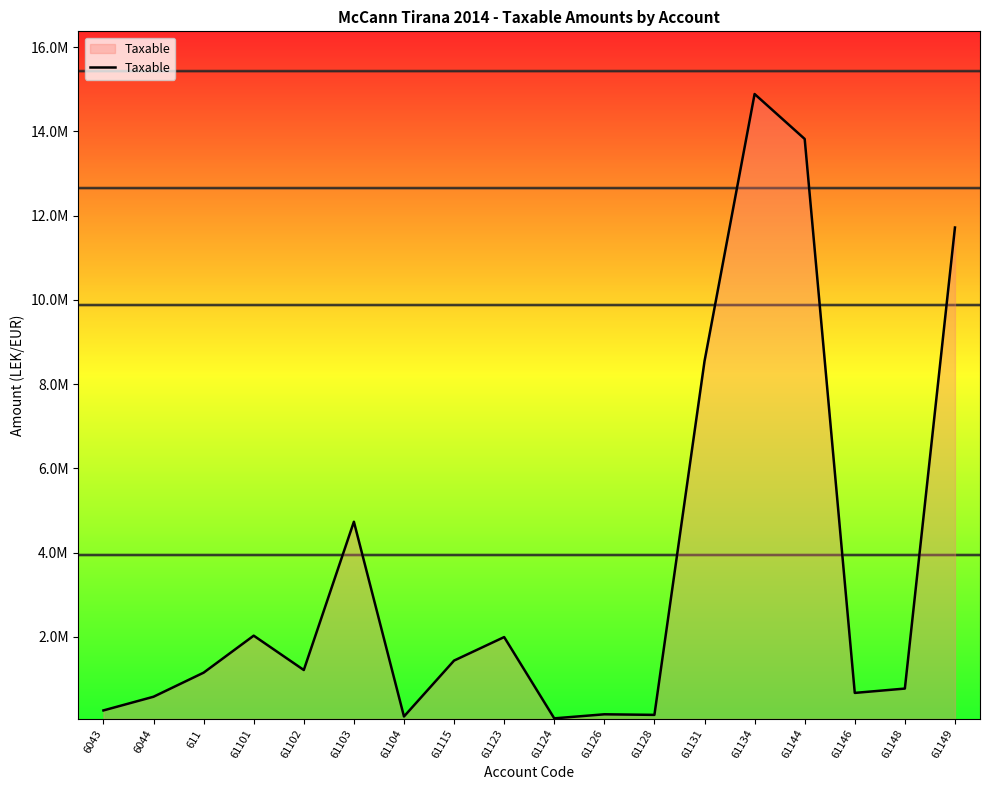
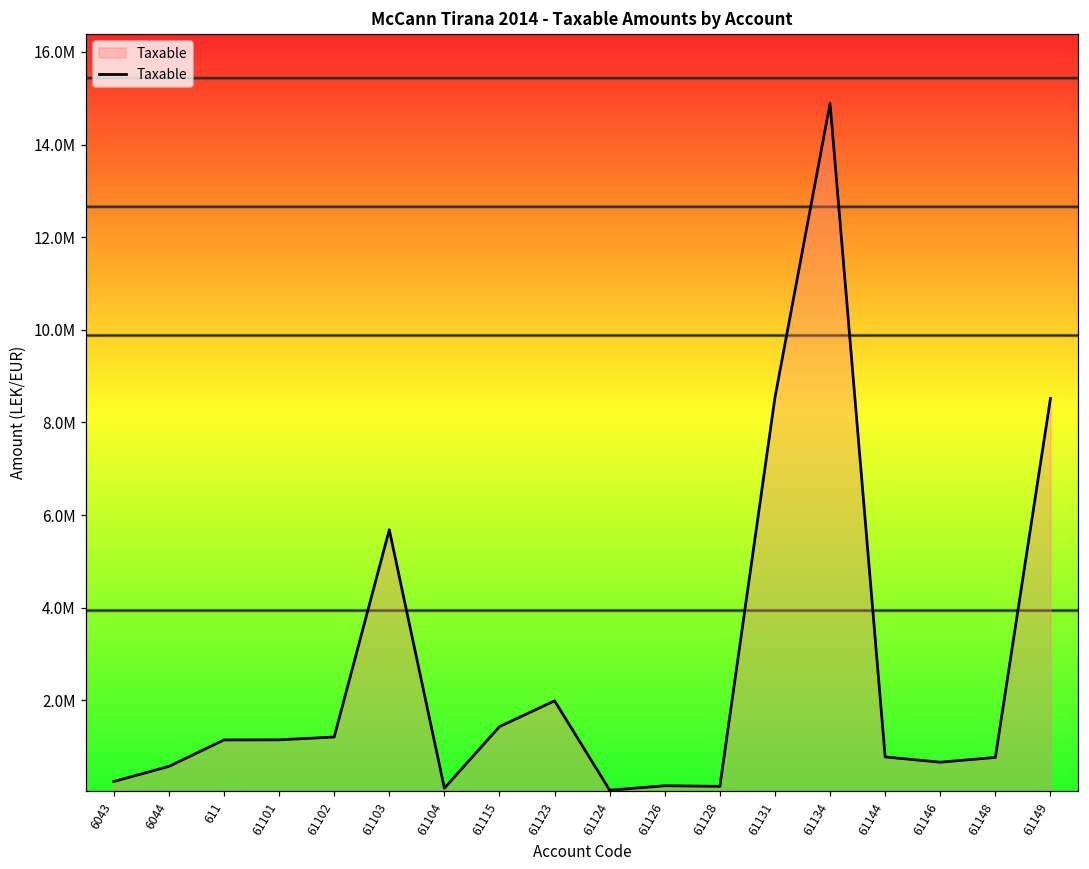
61101: 2000000 -> 1100000
61103: 4700000 -> 5700000
61144: 13800000 -> 800000
61149: 11700000 -> 8500000
